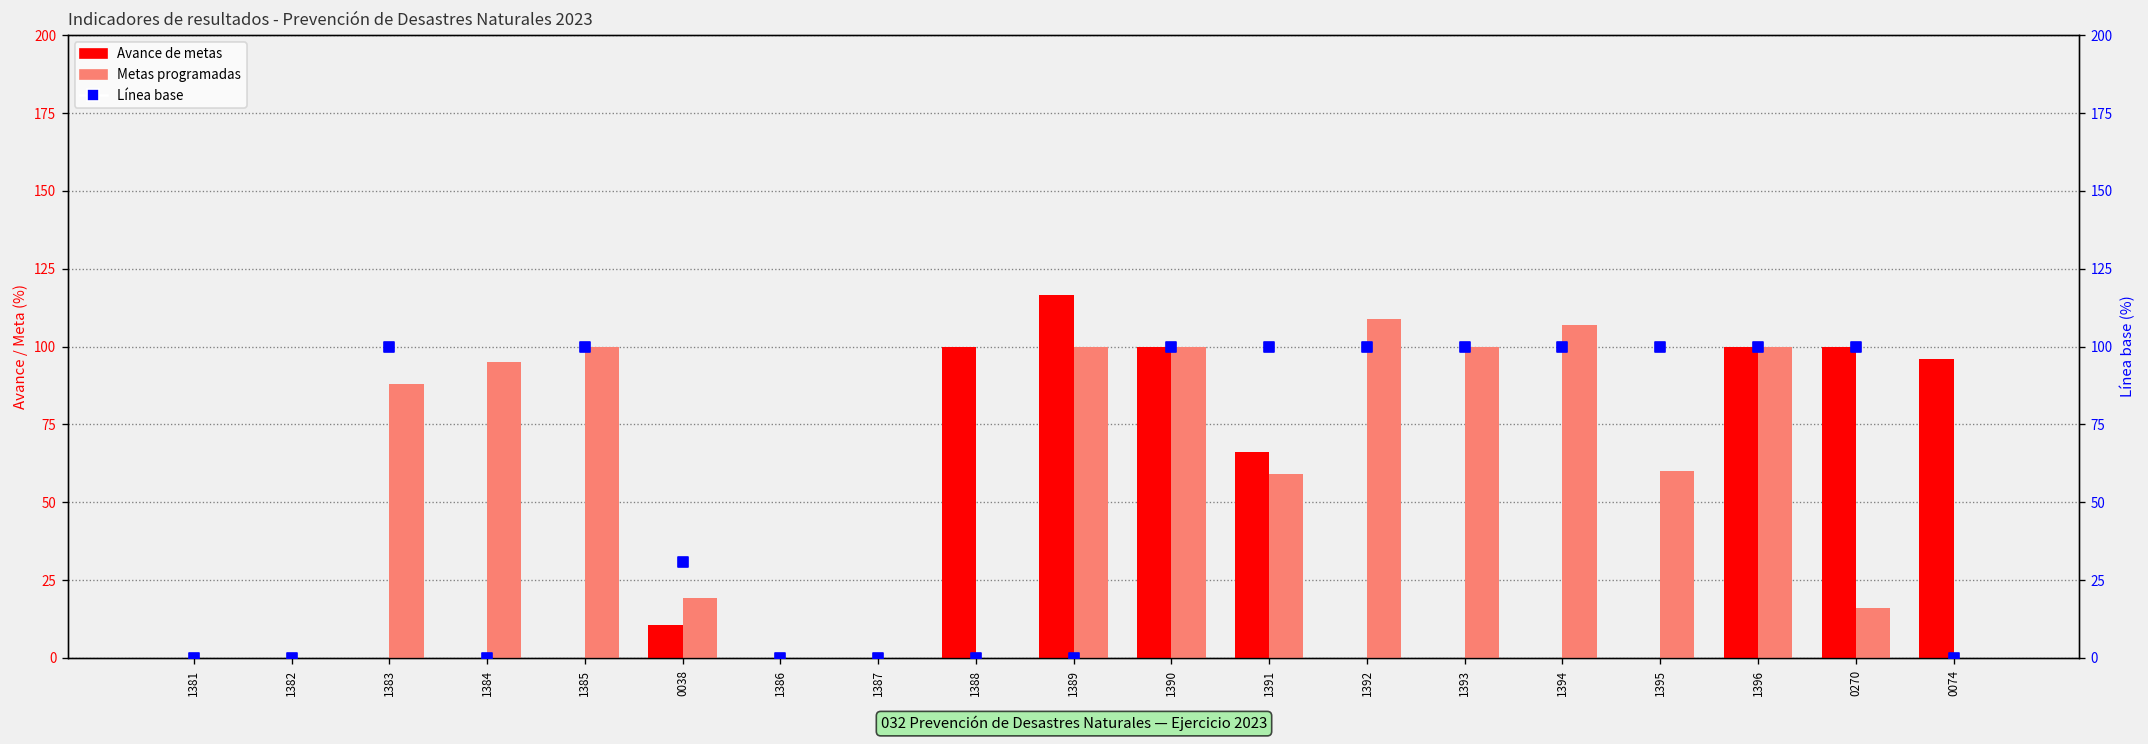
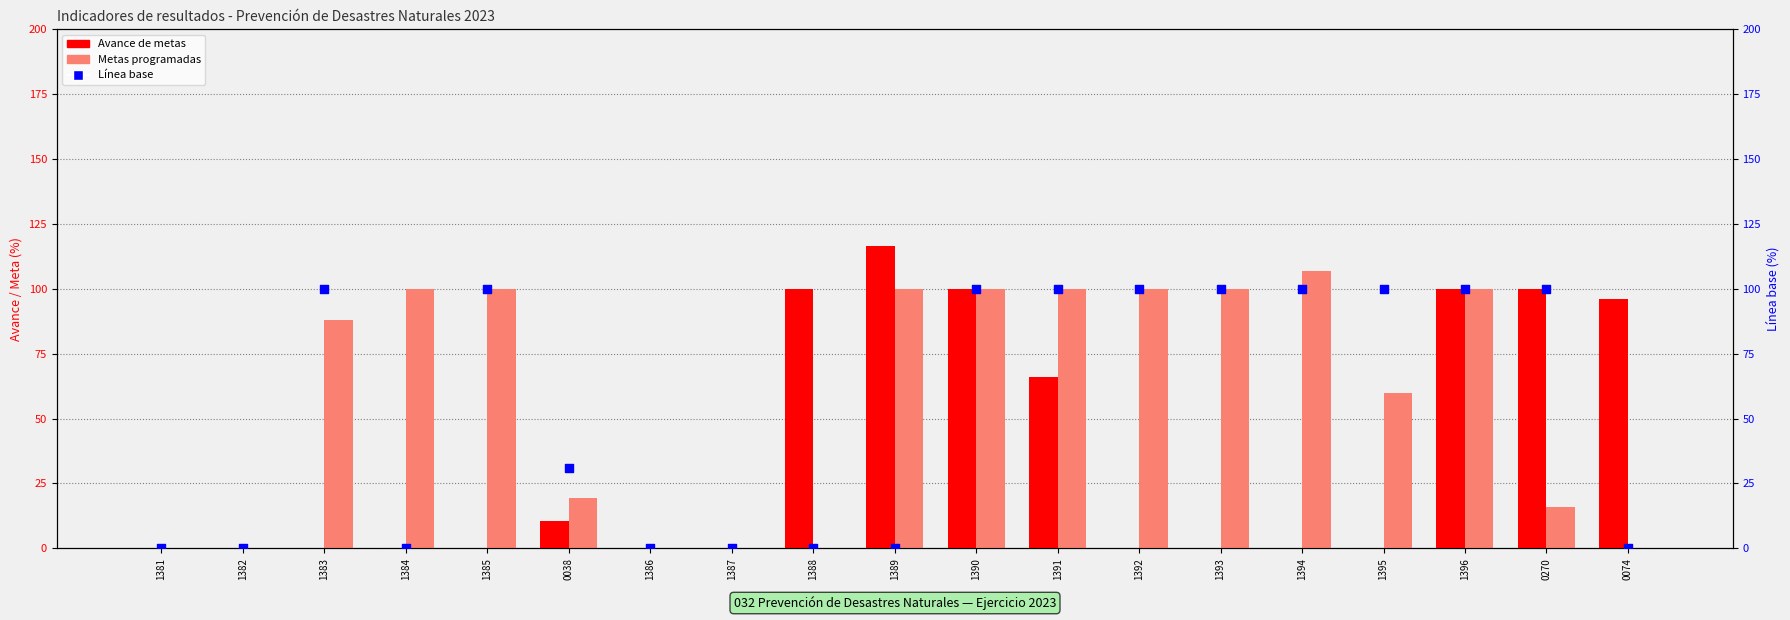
Metas programadas, 1384: 95 -> 100
Metas programadas, 1391: 59 -> 100
Metas programadas, 1392: 109 -> 100
